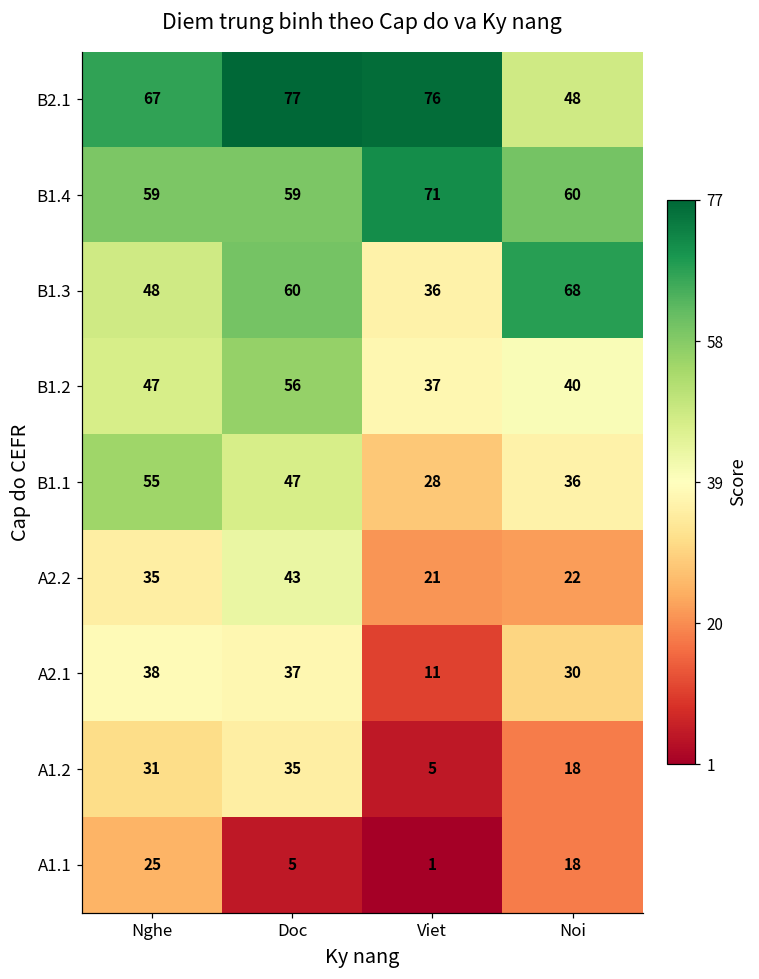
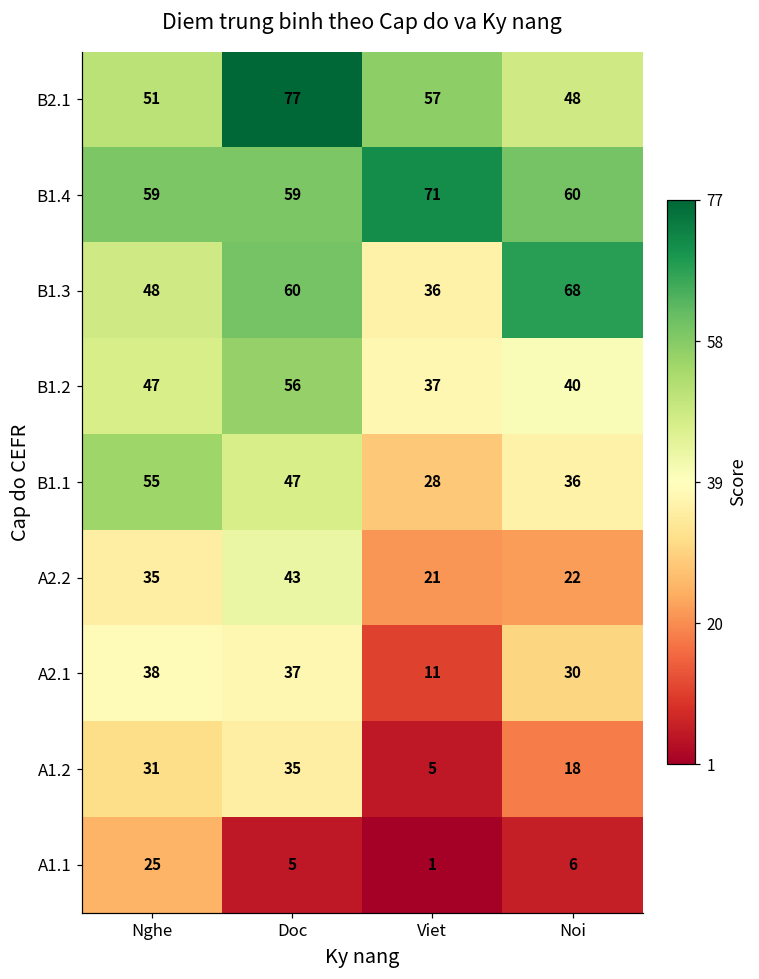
B2.1, Nghe: 67 -> 51
B2.1, Viet: 76 -> 57
A1.1, Noi: 18 -> 6
